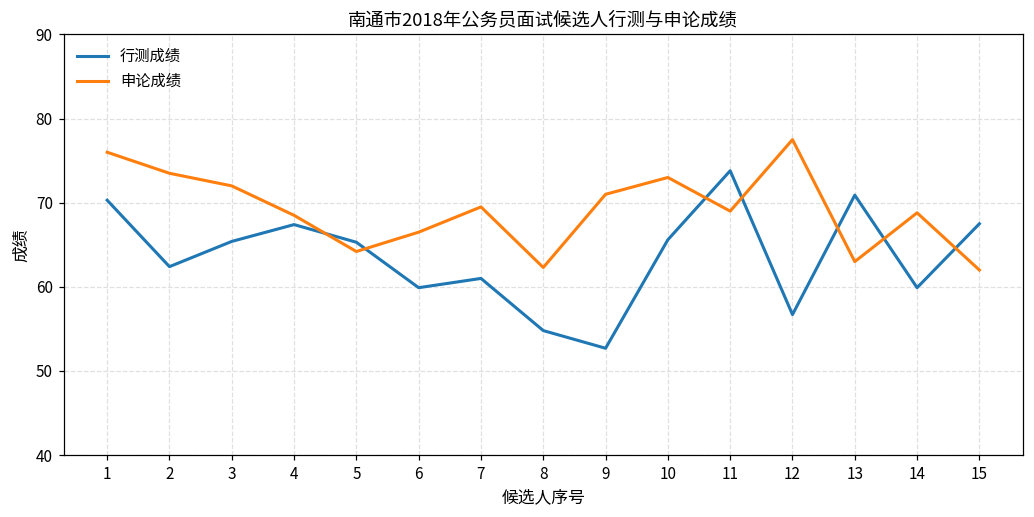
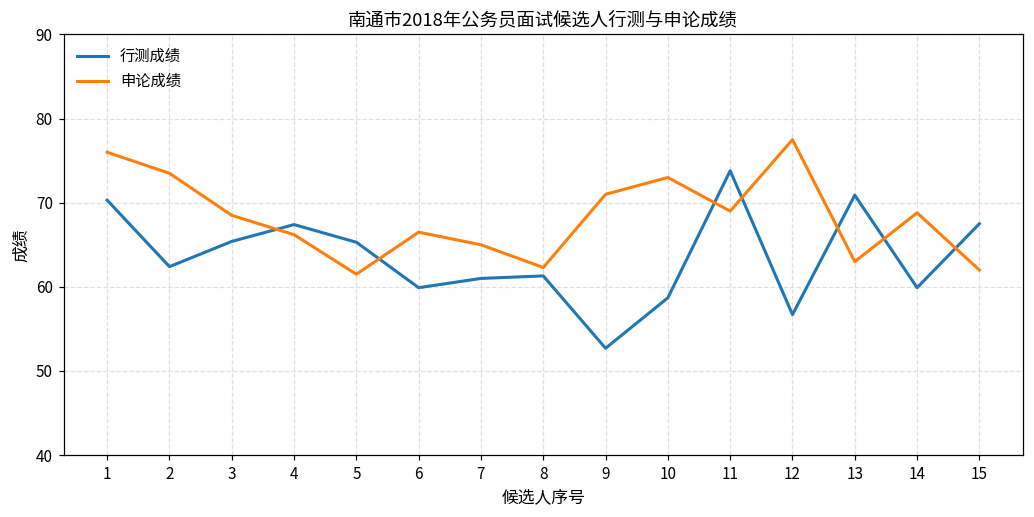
申论成绩, 3: 72 -> 69
申论成绩, 4: 69 -> 66
申论成绩, 5: 64 -> 62
申论成绩, 7: 70 -> 65
行测成绩, 8: 55 -> 61
行测成绩, 10: 66 -> 59
